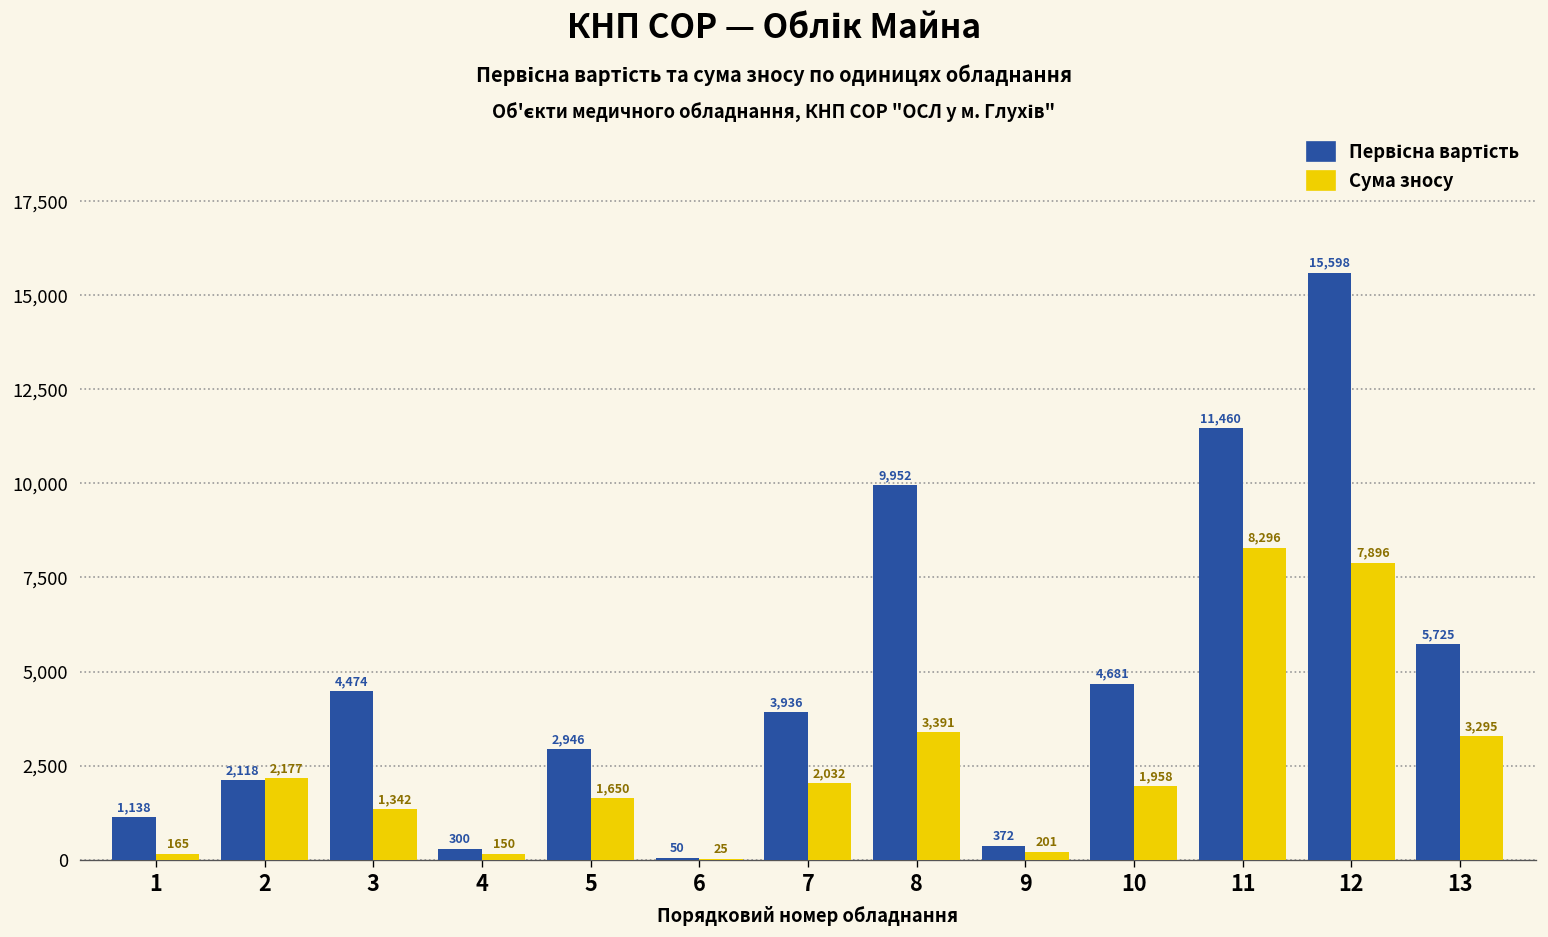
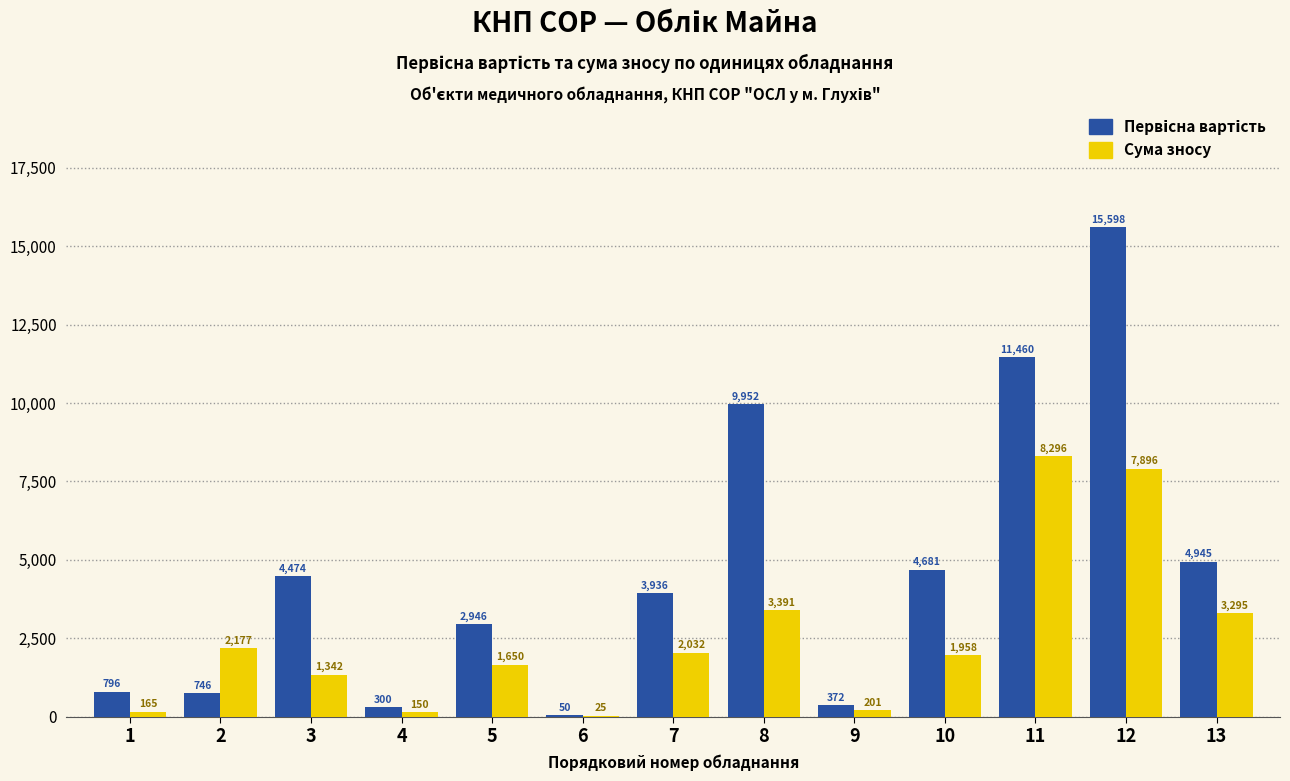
Первісна вартість, 1: 1,138 -> 796
Первісна вартість, 2: 2,118 -> 746
Первісна вартість, 13: 5,725 -> 4,945
